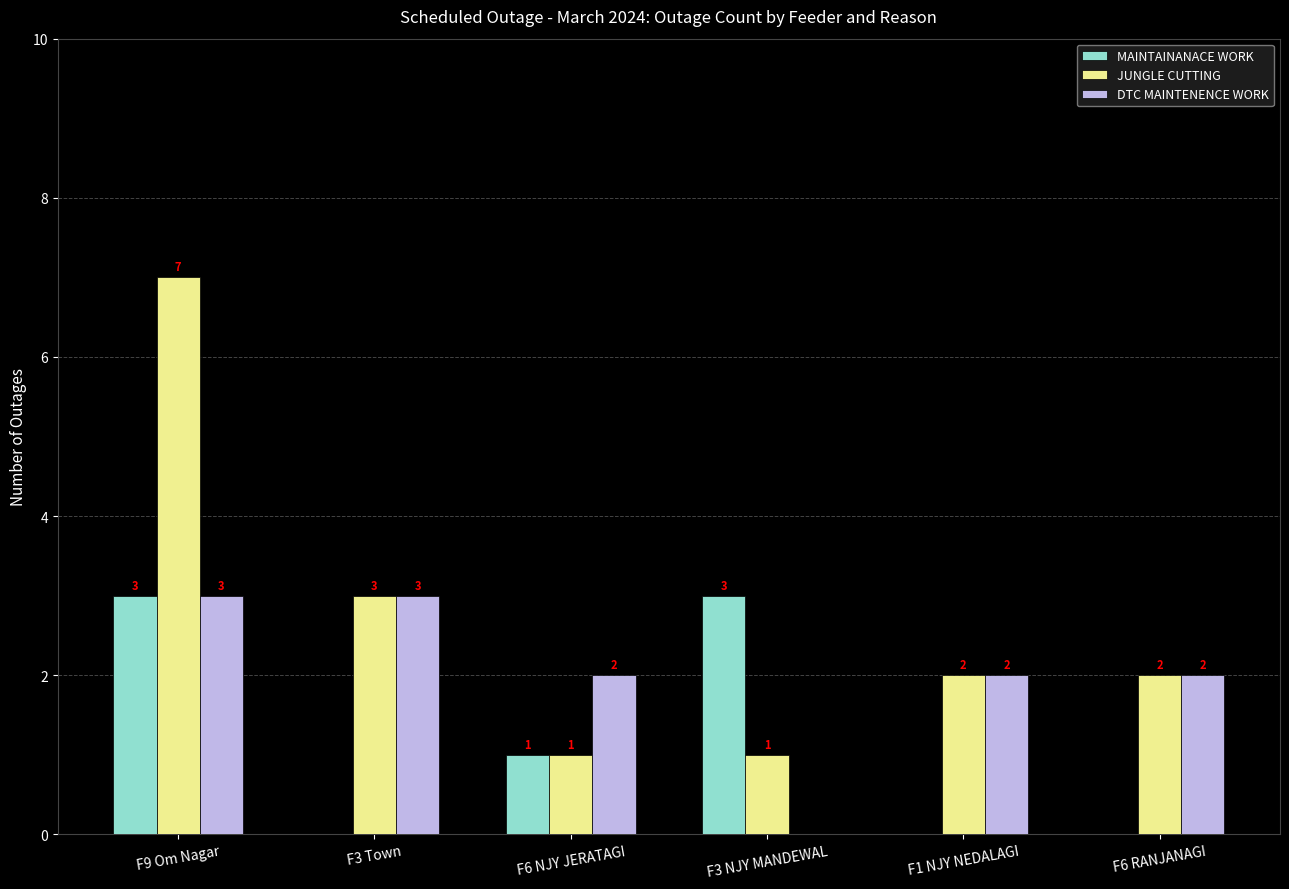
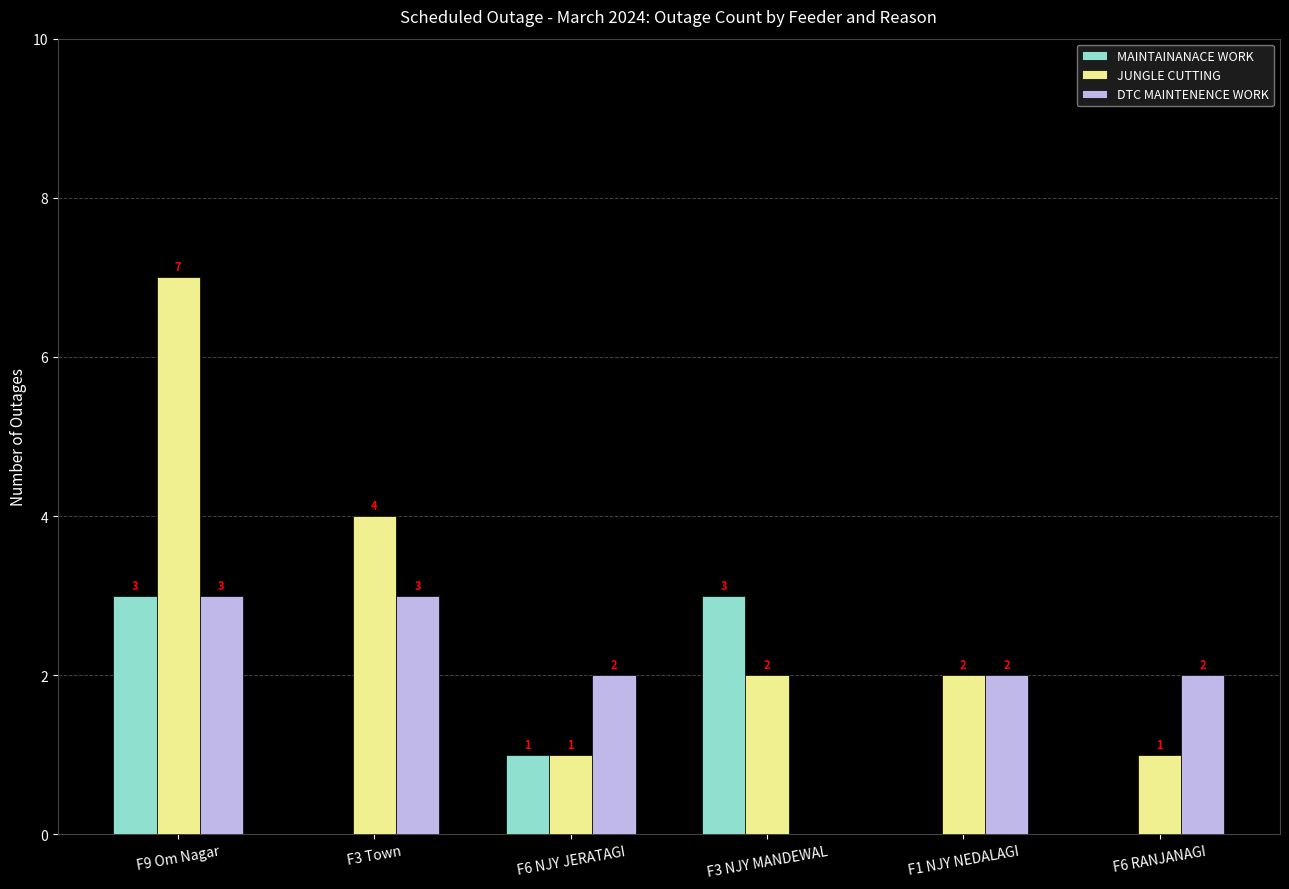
JUNGLE CUTTING, F3 Town: 3 -> 4
JUNGLE CUTTING, F3 NJY MANDEWAL: 1 -> 2
JUNGLE CUTTING, F6 RANJANAGI: 2 -> 1
